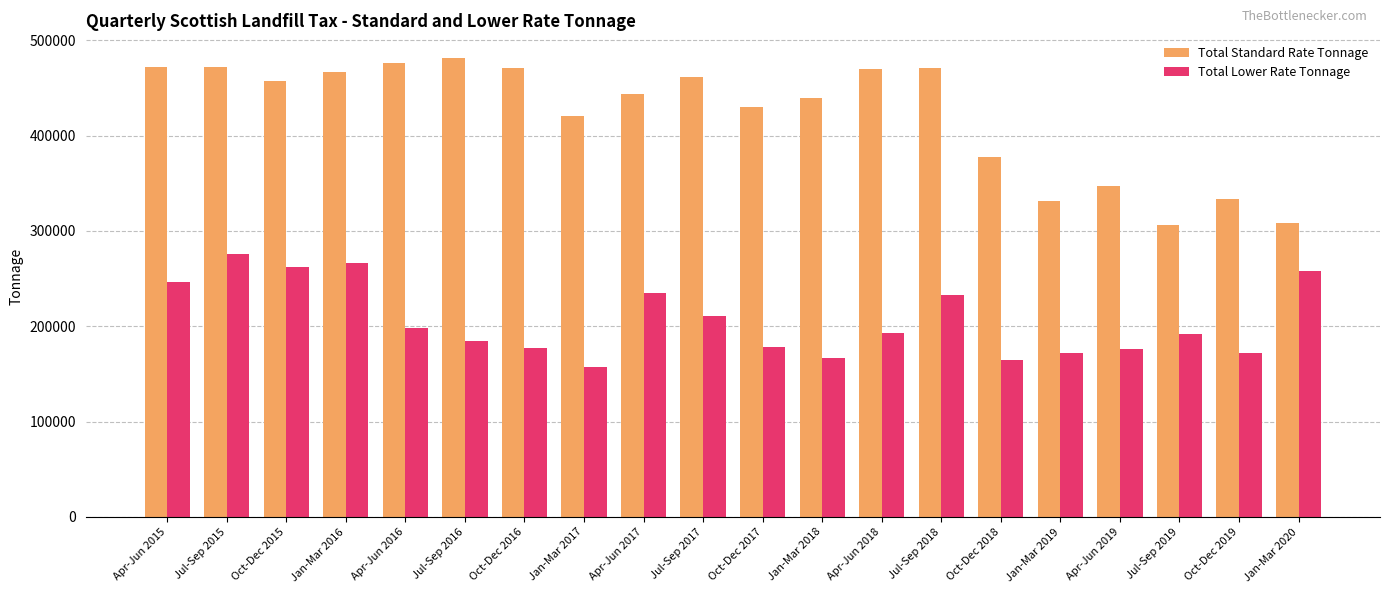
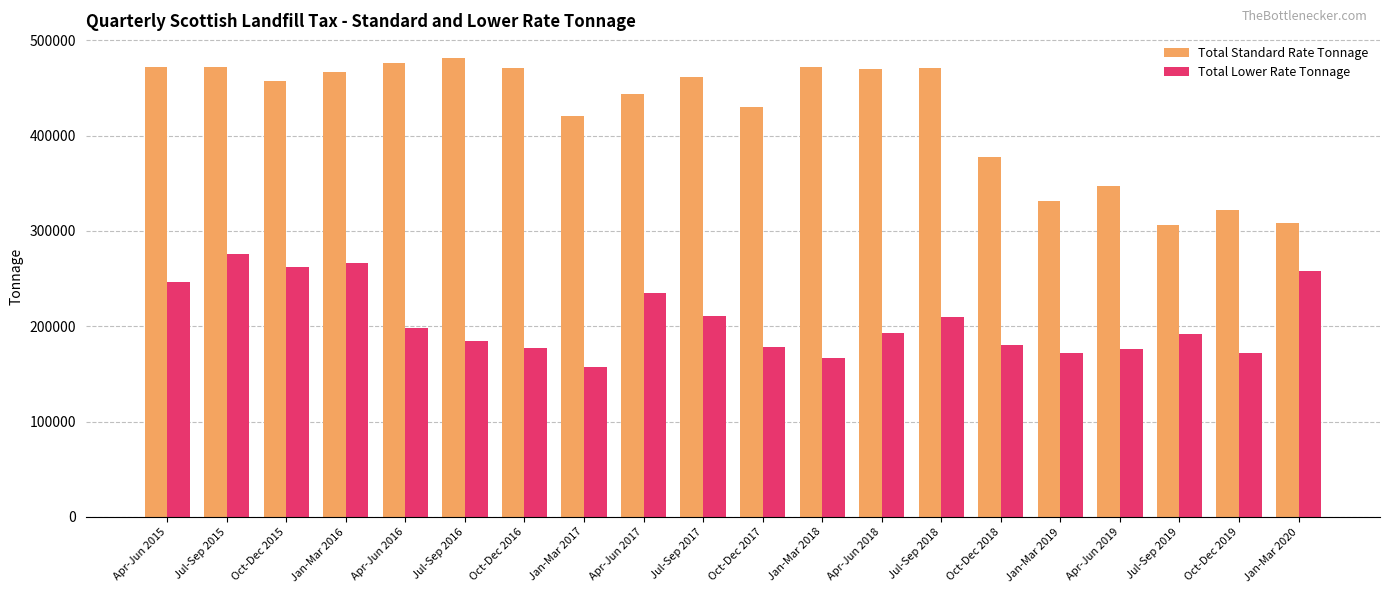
Total Standard Rate Tonnage, Jan-Mar 2018: 440000 -> 470000
Total Lower Rate Tonnage, Jul-Sep 2018: 230000 -> 210000
Total Lower Rate Tonnage, Oct-Dec 2018: 170000 -> 180000
Total Standard Rate Tonnage, Oct-Dec 2019: 330000 -> 320000
